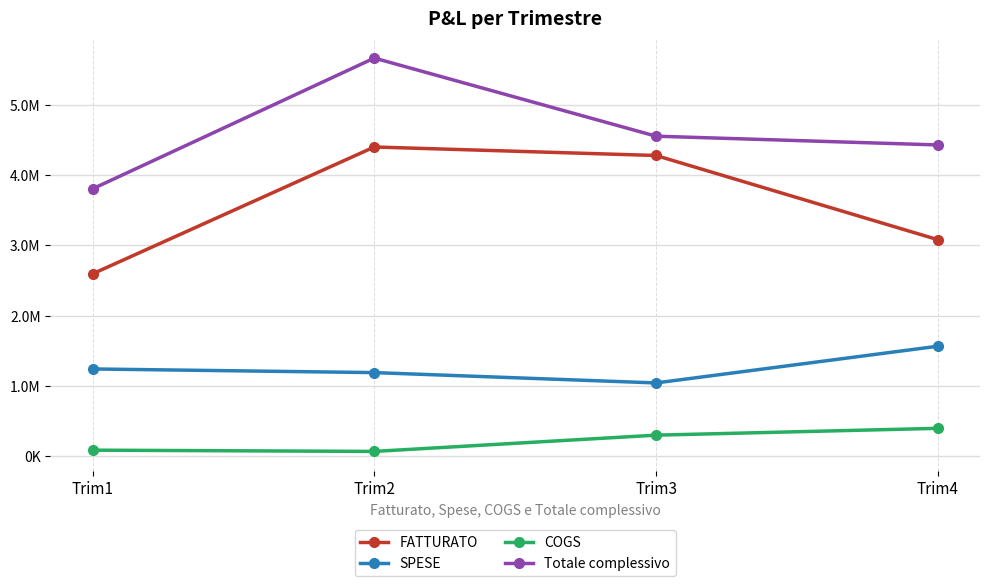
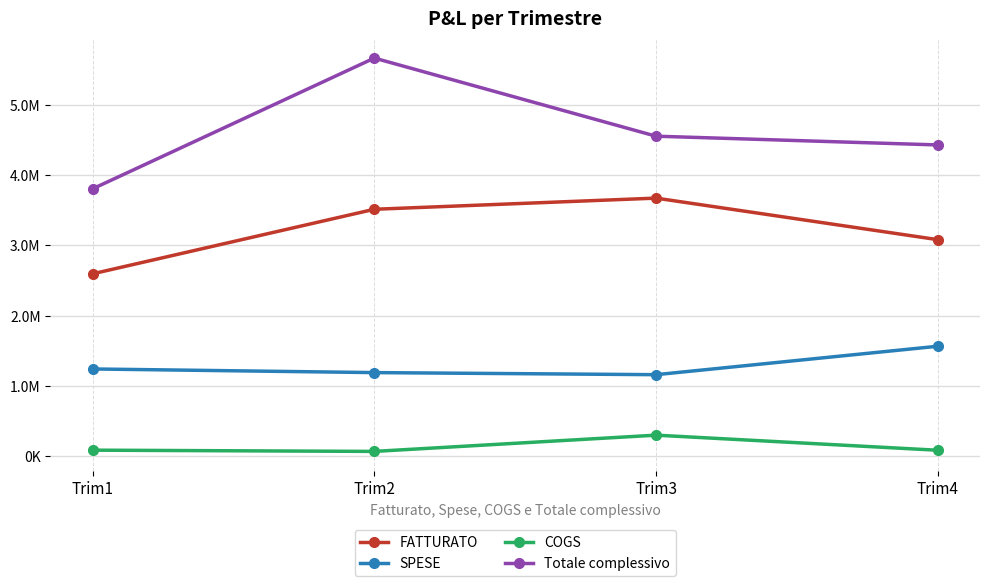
FATTURATO, Trim2: 4400000 -> 3500000
FATTURATO, Trim3: 4300000 -> 3700000
SPESE, Trim3: 1000000 -> 1200000
COGS, Trim4: 400000 -> 100000
